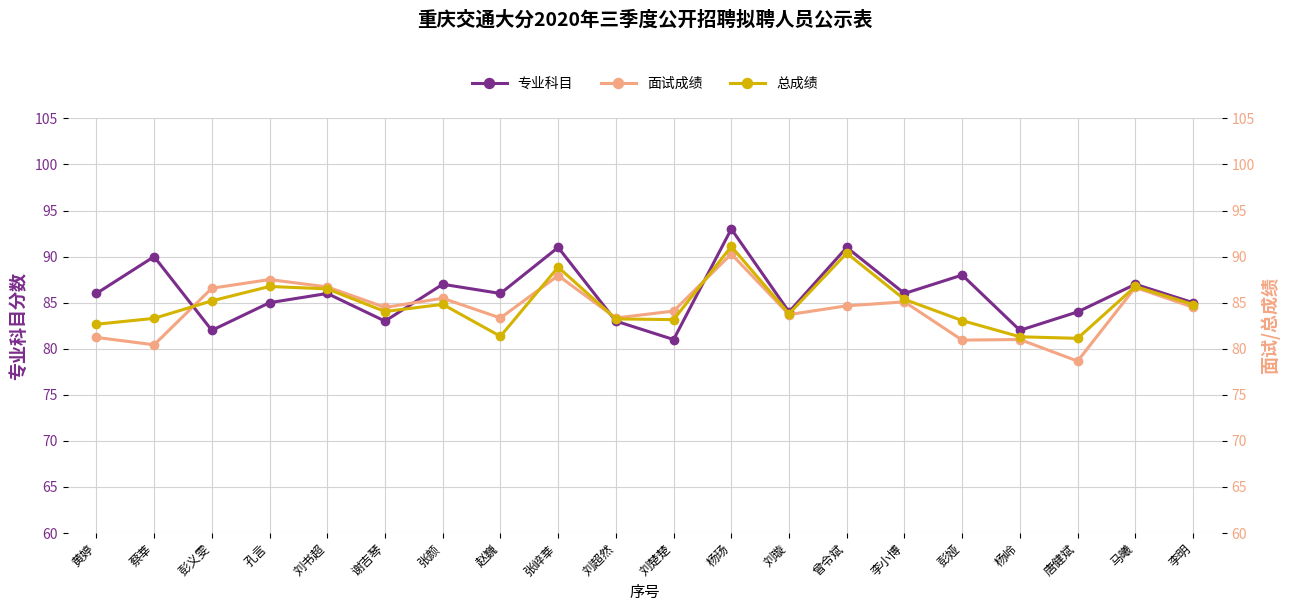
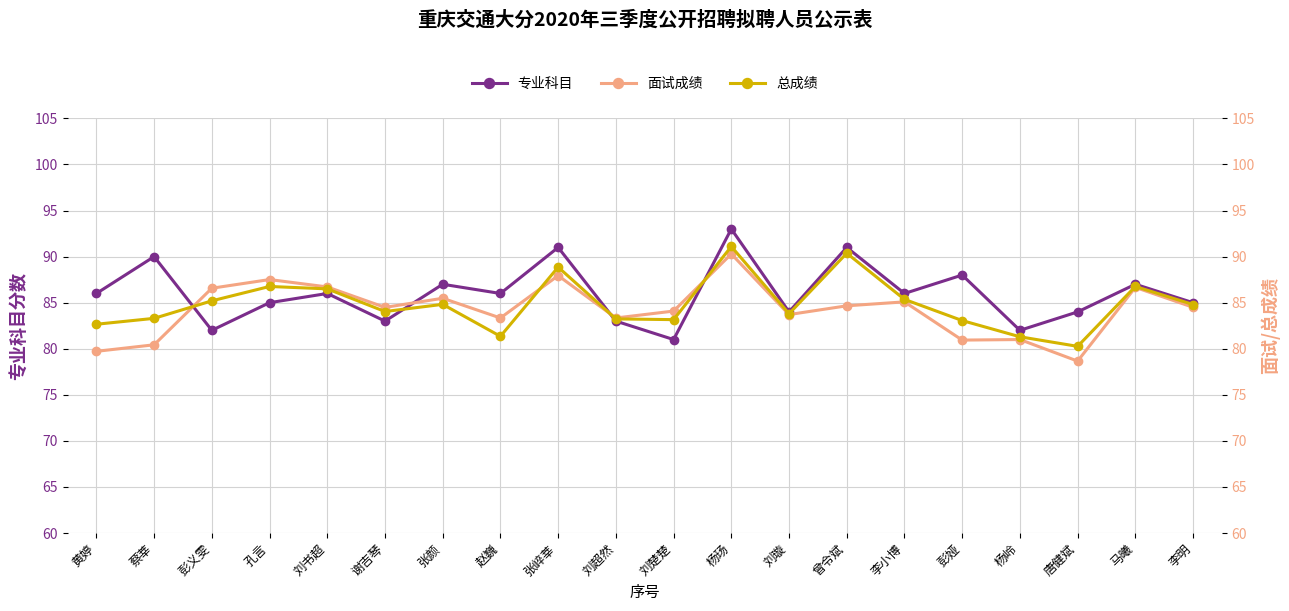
面试成绩, 黄婷: 81 -> 80
总成绩, 唐健斌: 81 -> 80
